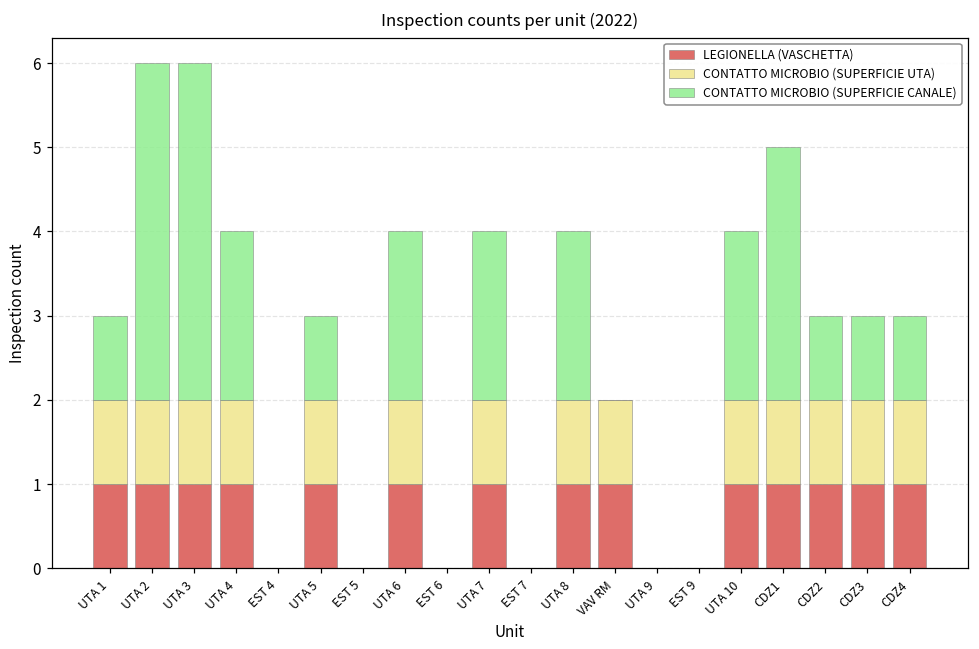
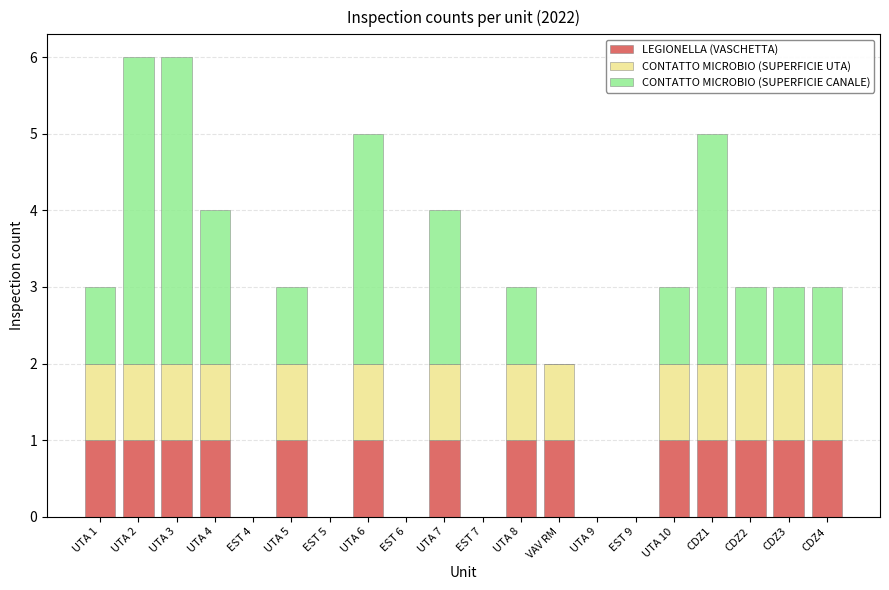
CONTATTO MICROBIO (SUPERFICIE CANALE), UTA 6: 2 -> 3
CONTATTO MICROBIO (SUPERFICIE CANALE), UTA 8: 2 -> 1
CONTATTO MICROBIO (SUPERFICIE CANALE), UTA 10: 2 -> 1
